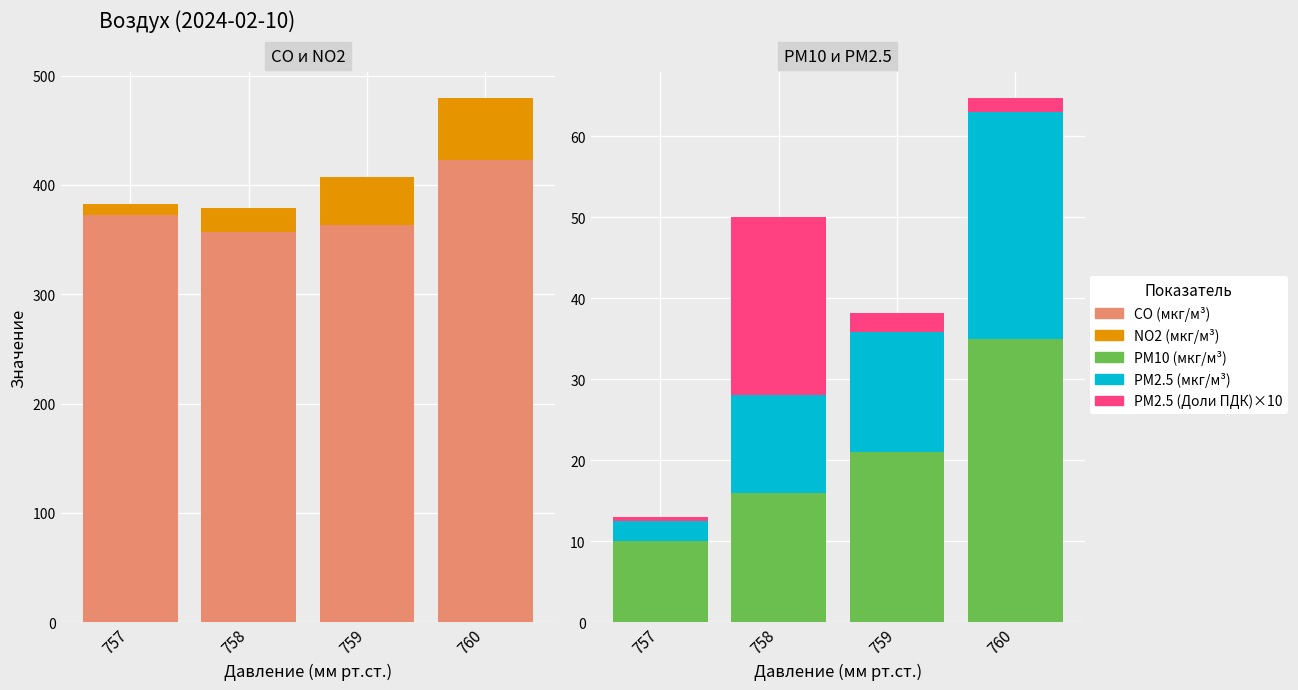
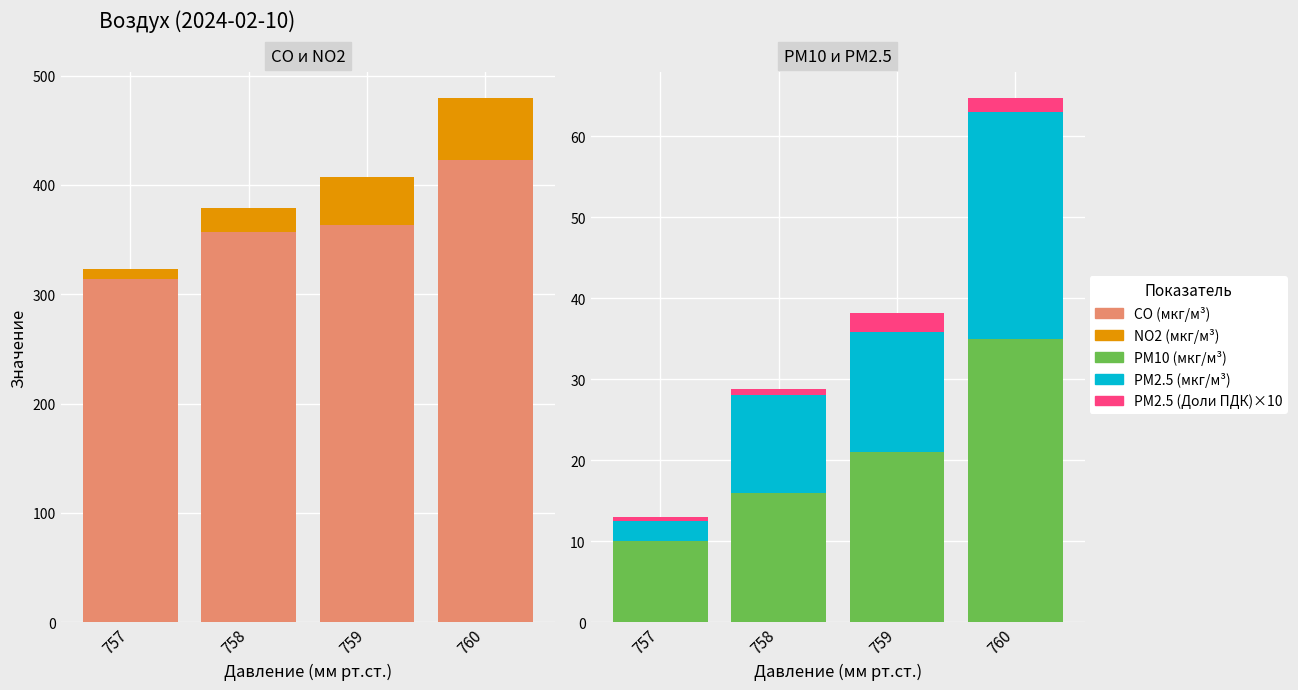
CO и NO2, CO (мкг/м³), 757: 372 -> 314
PM10 и PM2.5, PM2.5 (Доли ПДК)×10, 758: 22 -> 1
